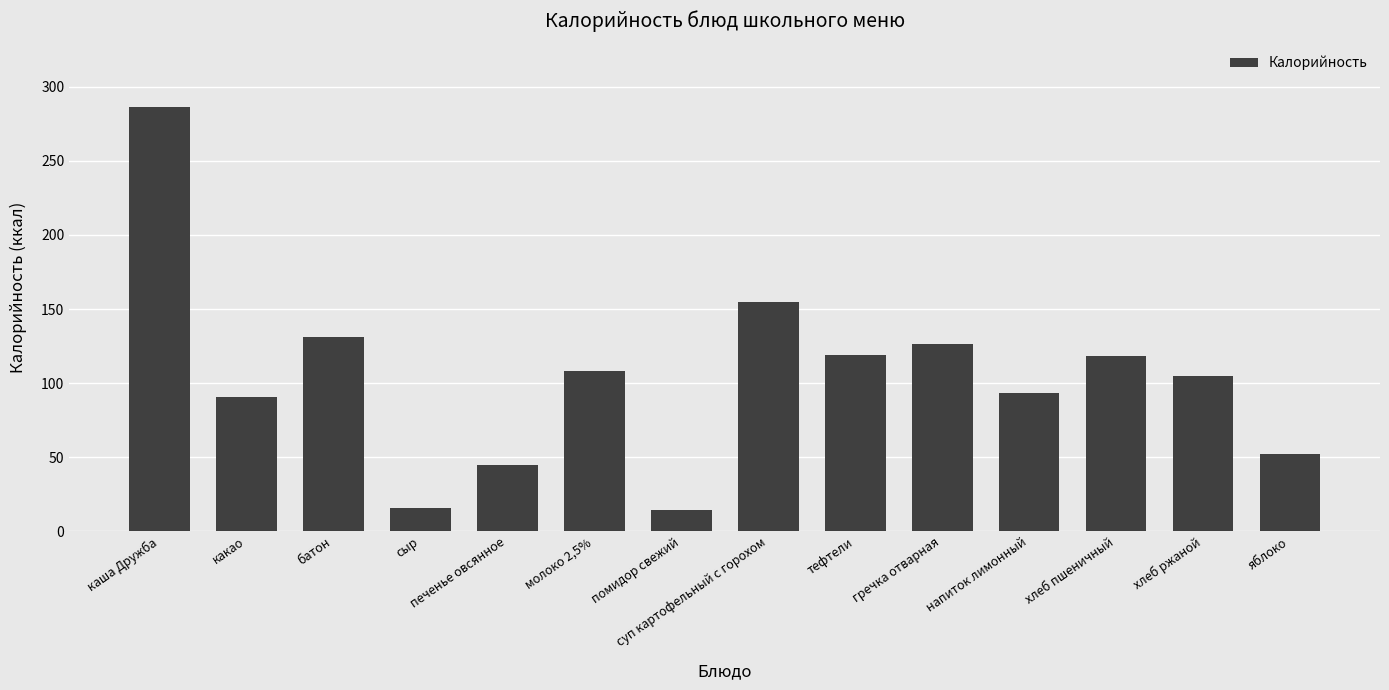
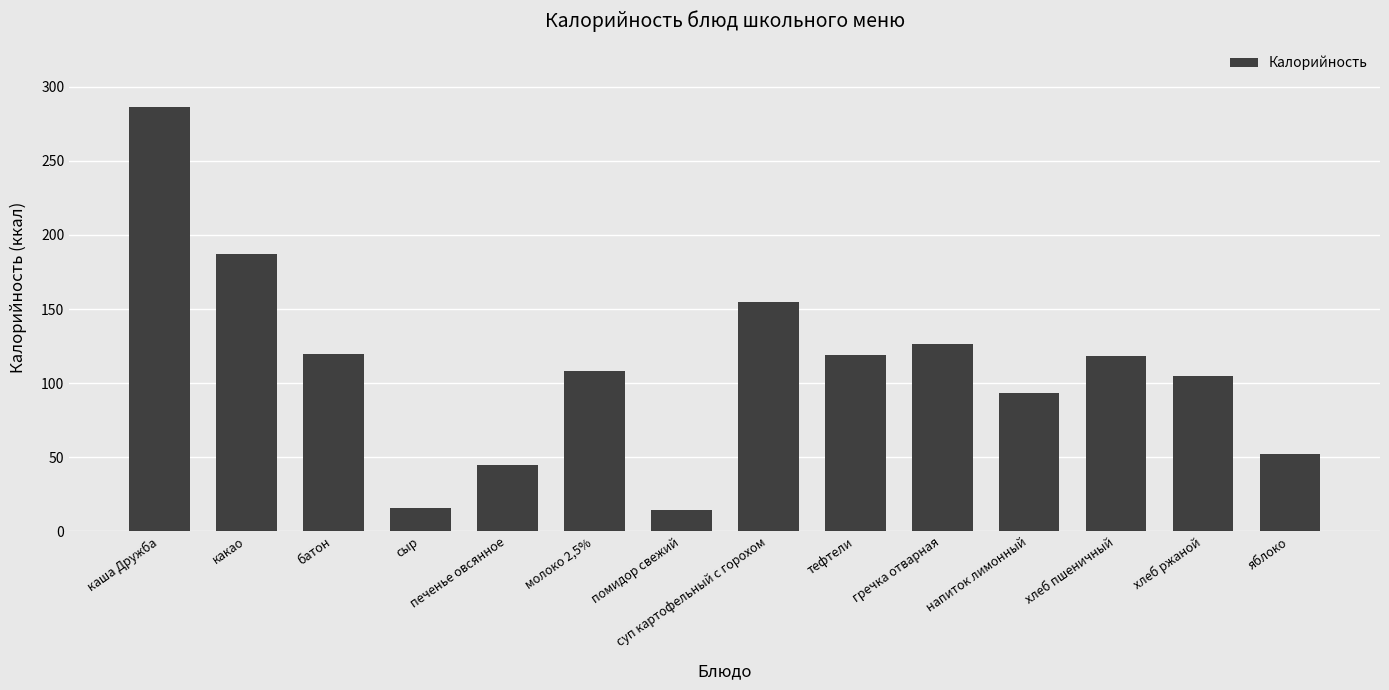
какао: 91 -> 187
батон: 131 -> 120
